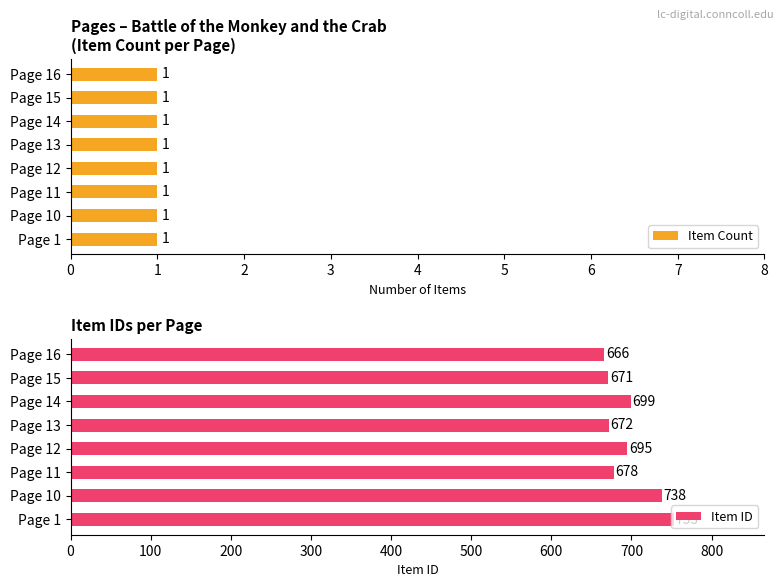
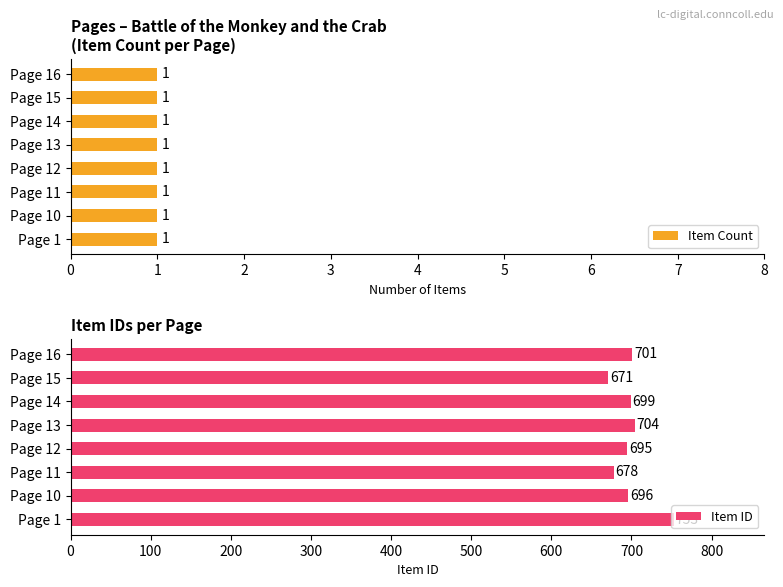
Item IDs per Page, Page 16: 666 -> 701
Item IDs per Page, Page 13: 672 -> 704
Item IDs per Page, Page 10: 738 -> 696
